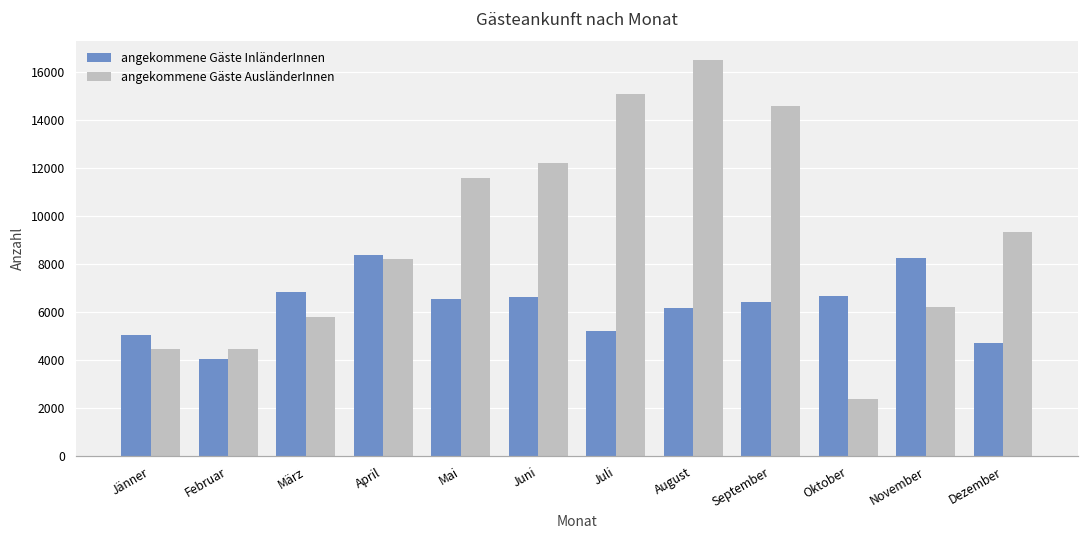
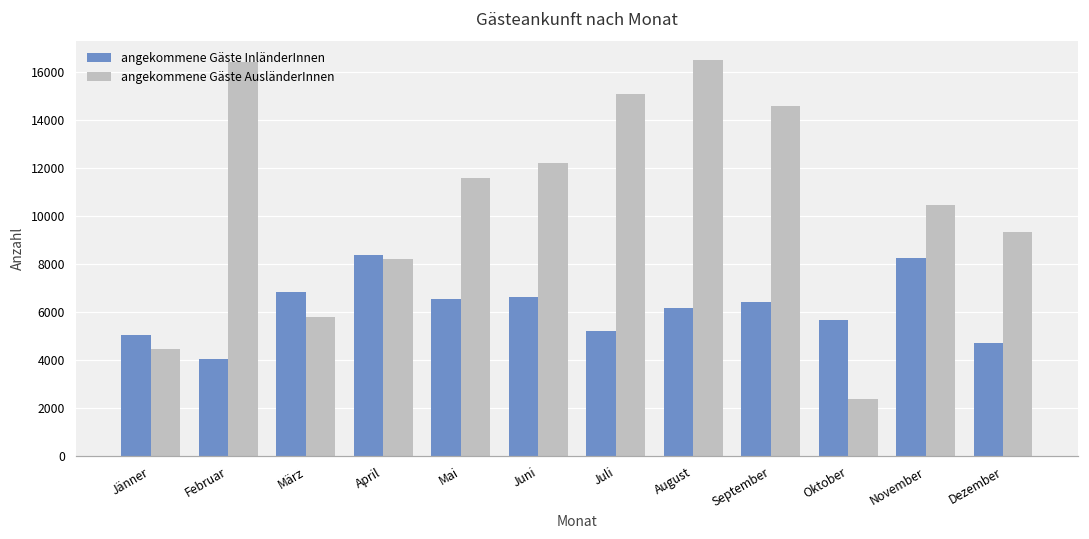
angekommene Gäste AusländerInnen, Februar: 4400 -> 16400
angekommene Gäste InländerInnen, Oktober: 6700 -> 5600
angekommene Gäste AusländerInnen, November: 6200 -> 10500
